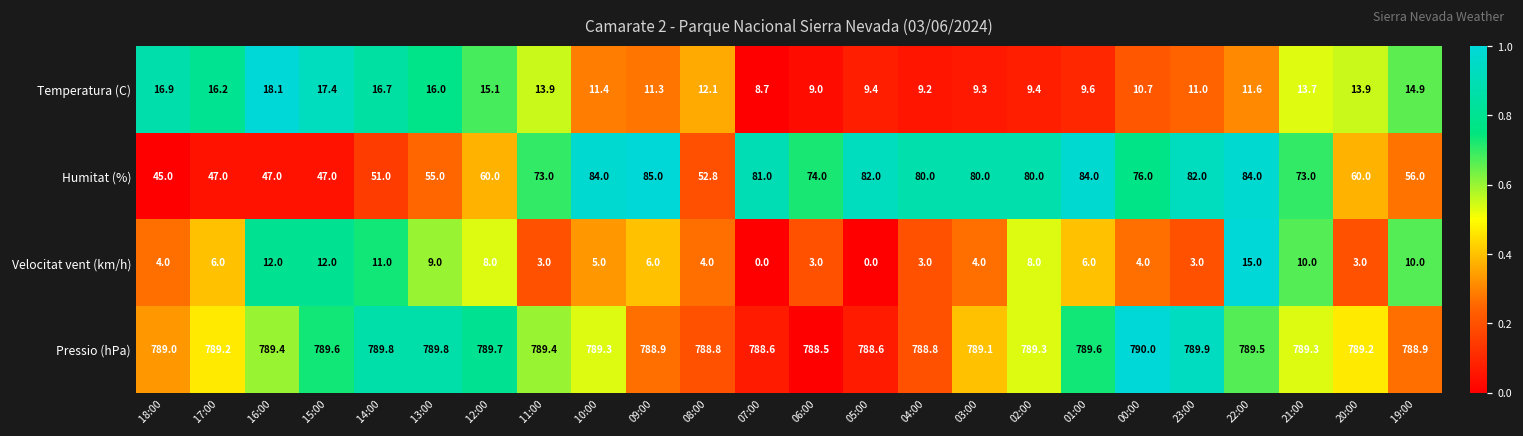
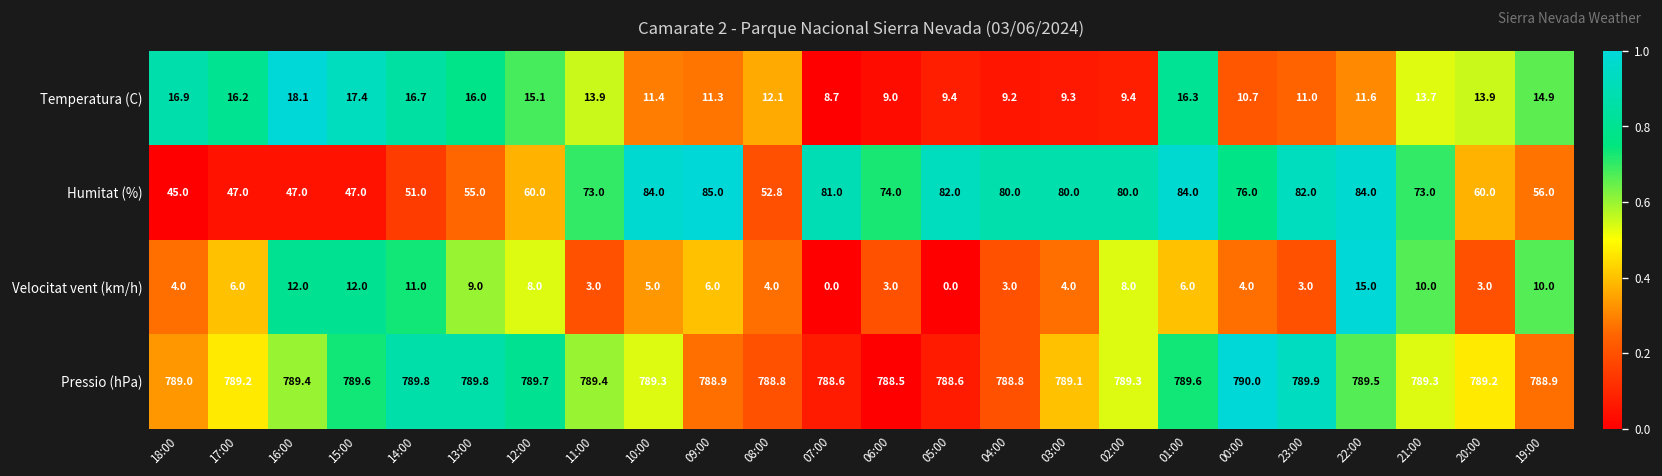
Temperatura (C), 01:00: 9.6 -> 16.3
